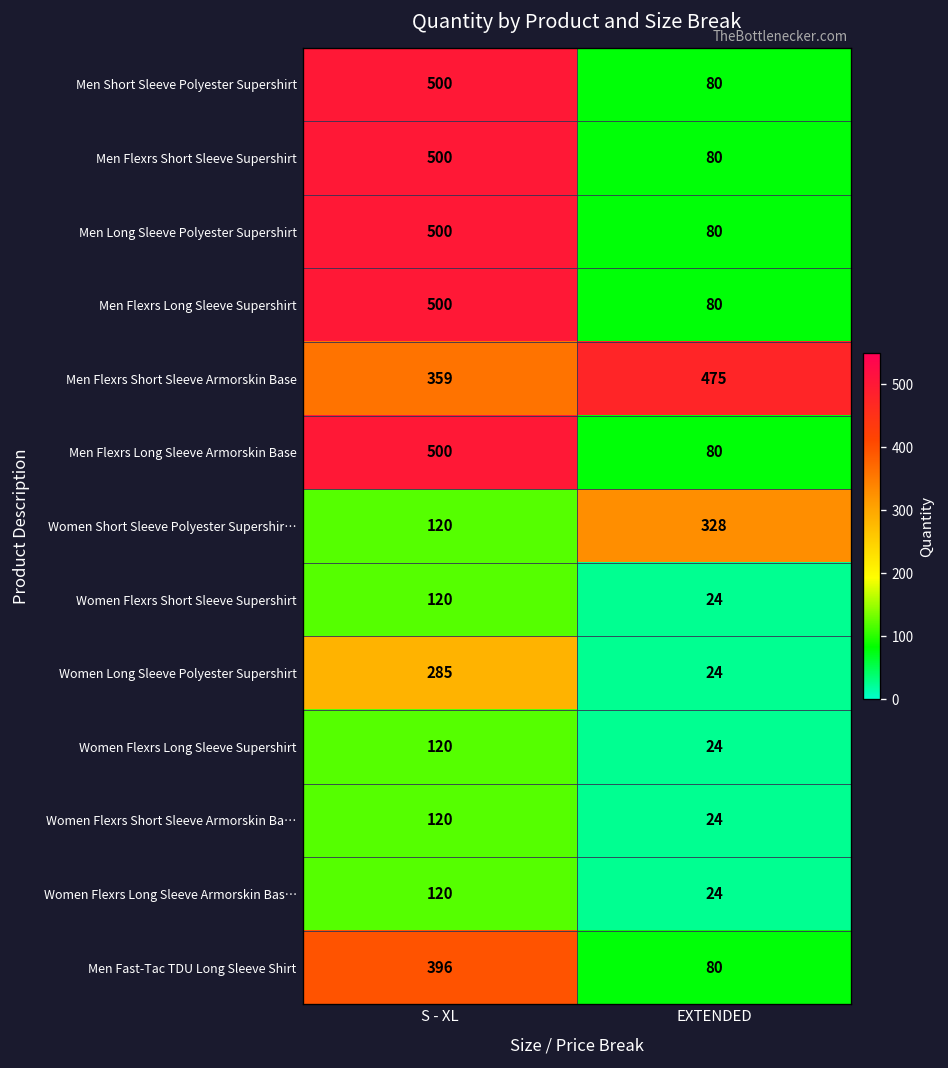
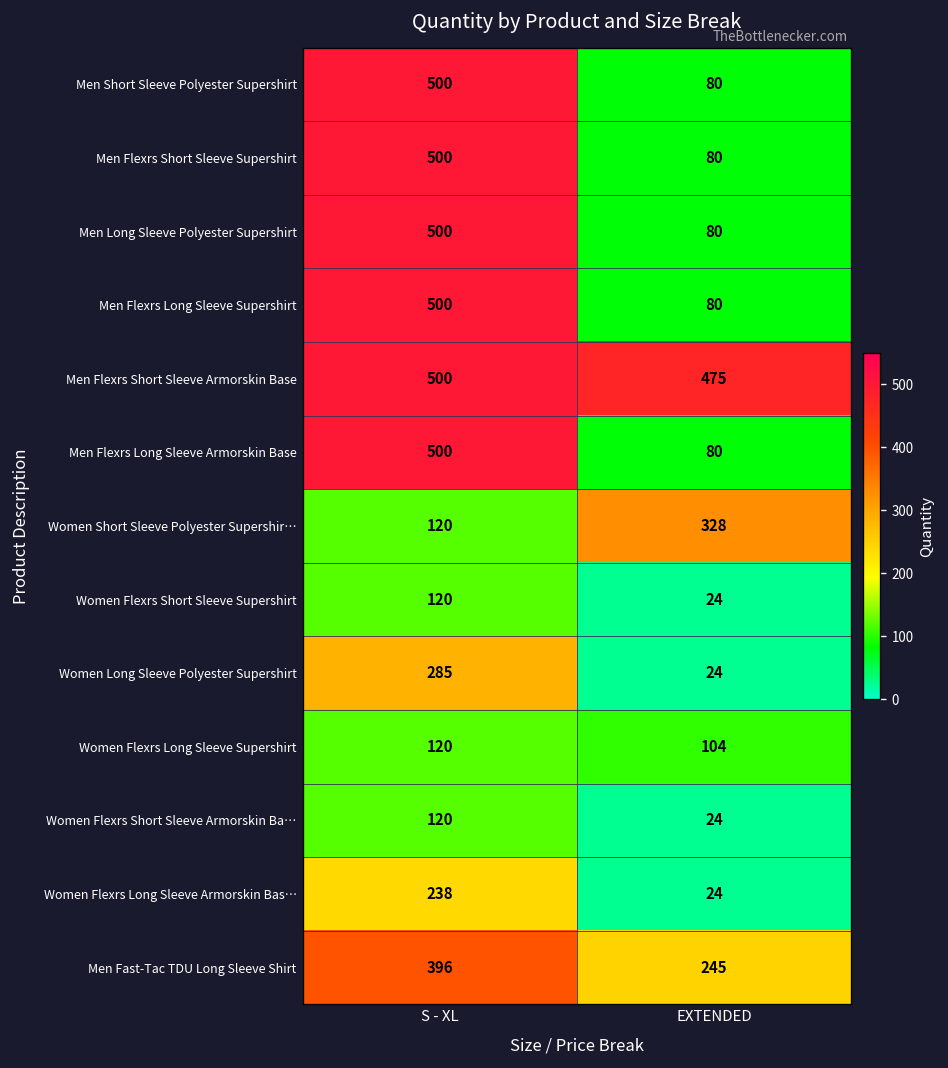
Men Flexrs Short Sleeve Armorskin Base, S - XL: 359 -> 500
Women Flexrs Long Sleeve Supershirt, EXTENDED: 24 -> 104
Women Flexrs Long Sleeve Armorskin Bas…, S - XL: 120 -> 238
Men Fast-Tac TDU Long Sleeve Shirt, EXTENDED: 80 -> 245
